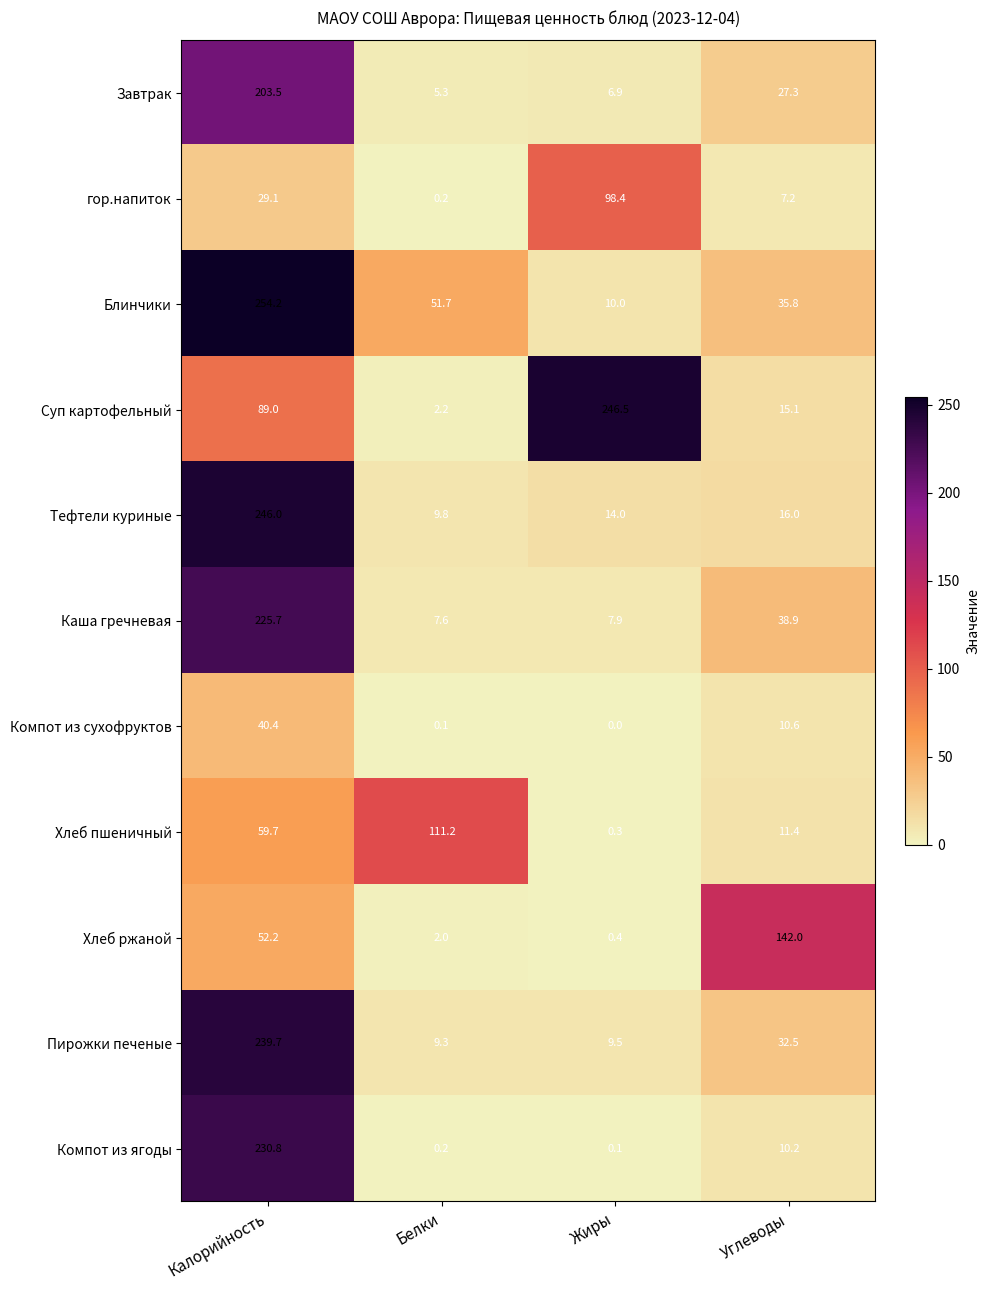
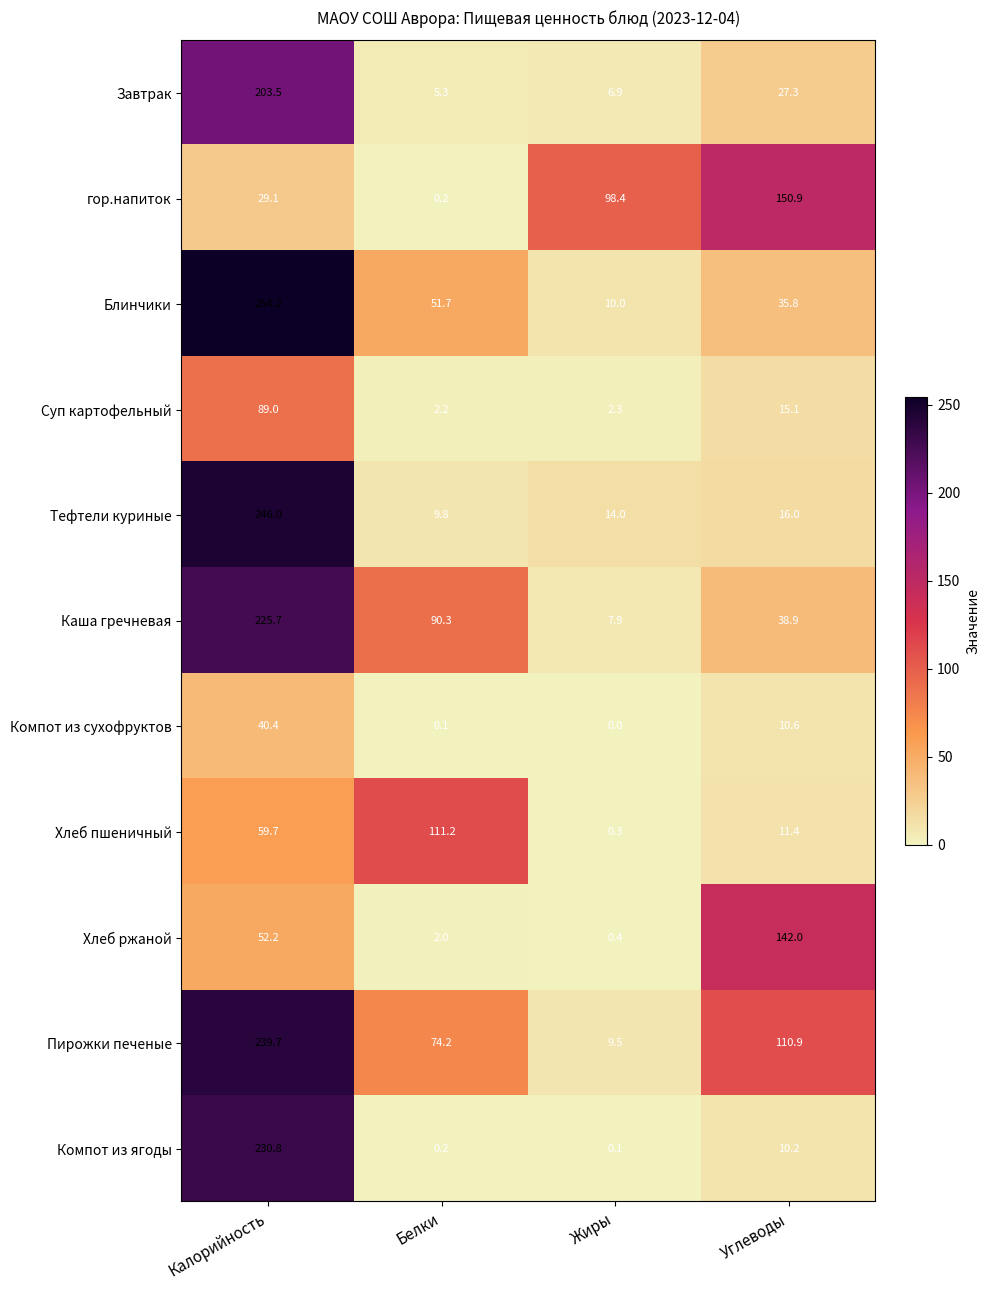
гор.напиток, Углеводы: 7.2 -> 150.9
Суп картофельный, Жиры: 246.5 -> 2.3
Каша гречневая, Белки: 7.6 -> 90.3
Пирожки печеные, Белки: 9.3 -> 74.2
Пирожки печеные, Углеводы: 32.5 -> 110.9
